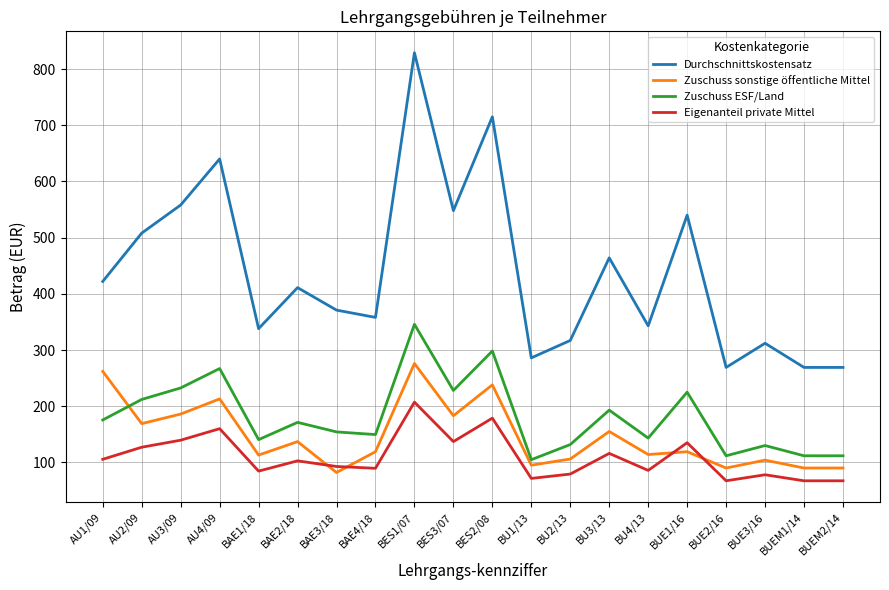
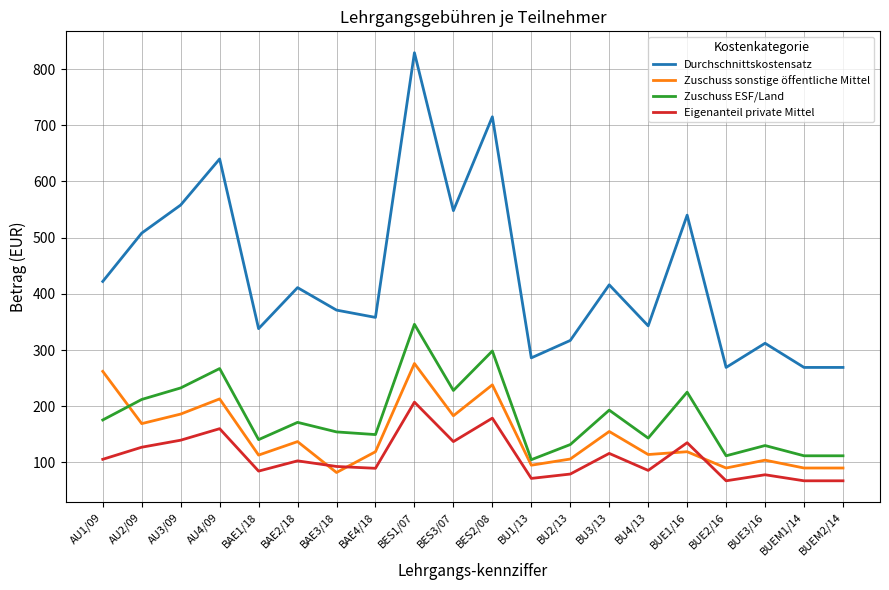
Durchschnittskostensatz, BU3/13: 460 -> 420
